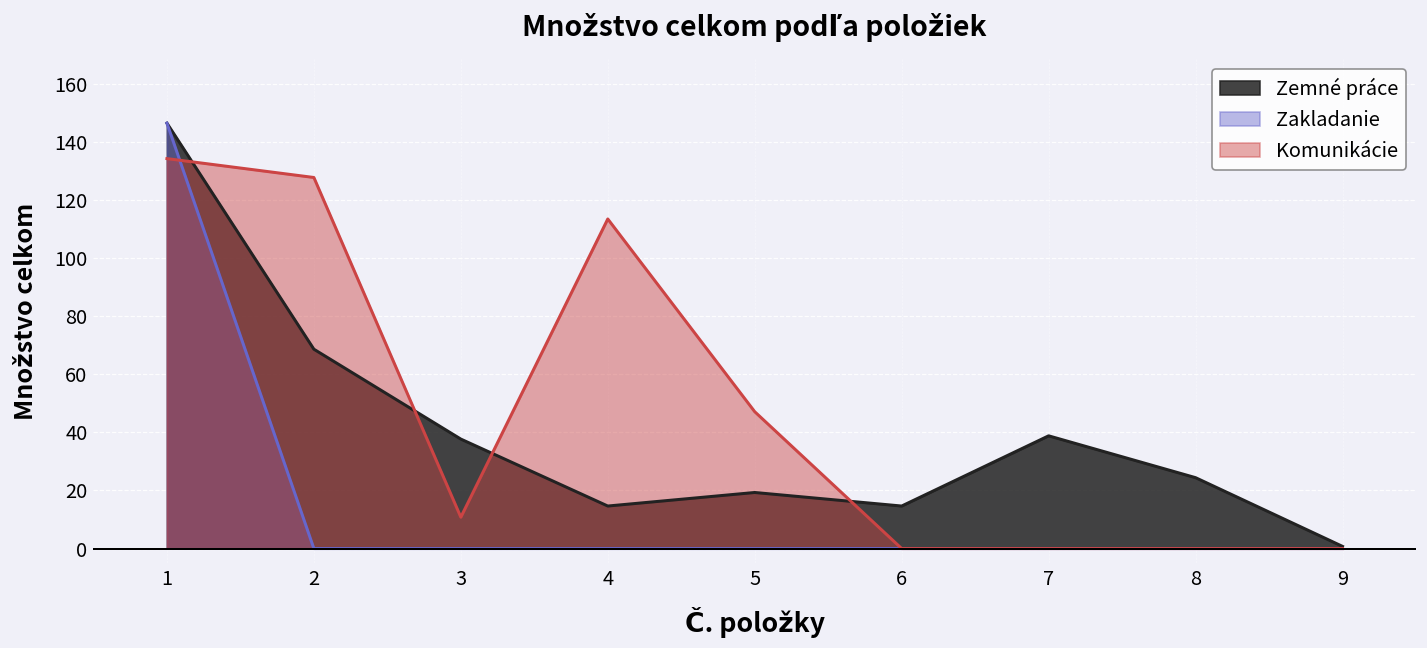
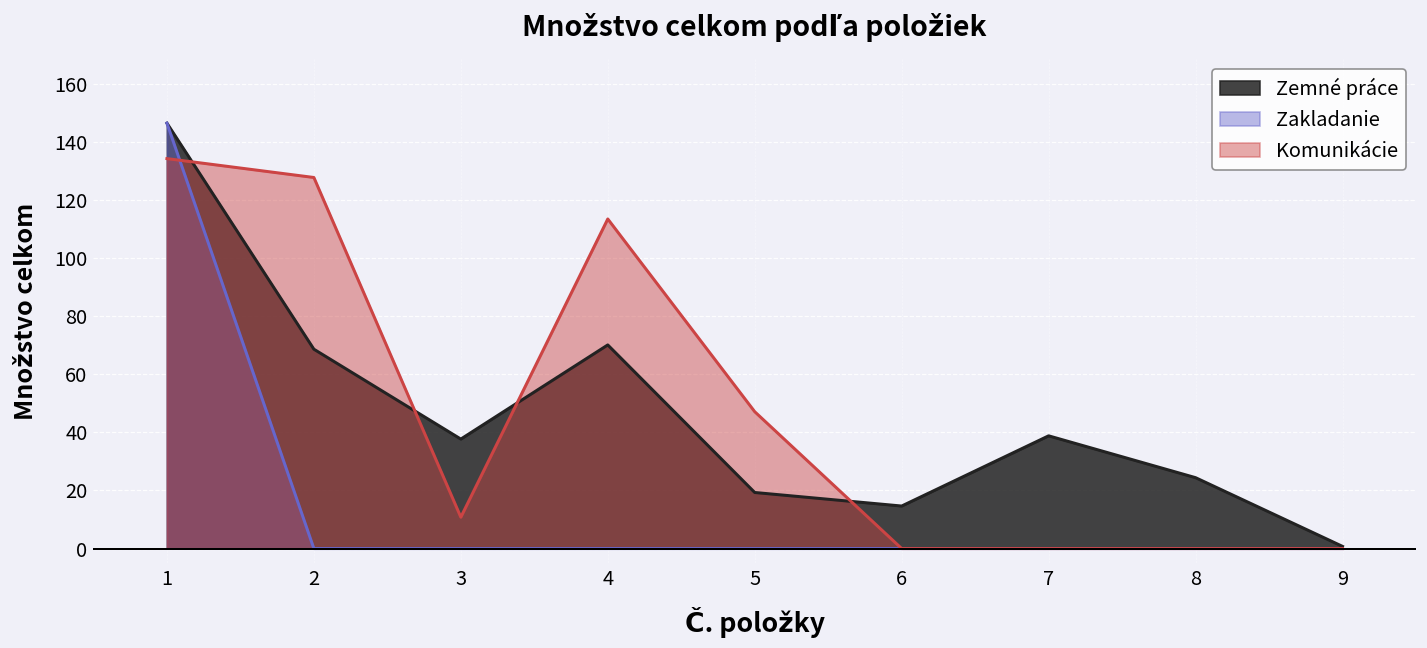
Zemné práce, 4: 15 -> 70
